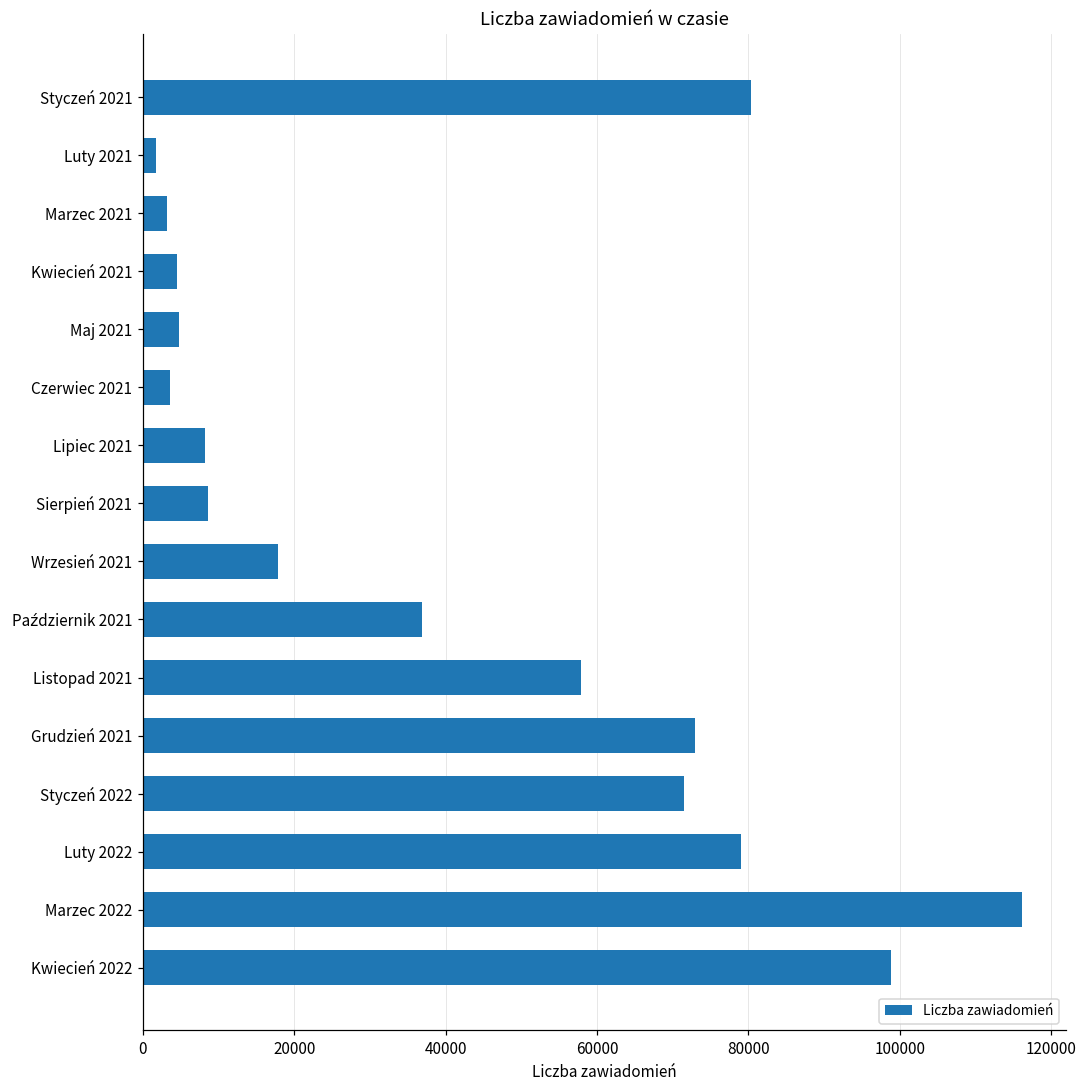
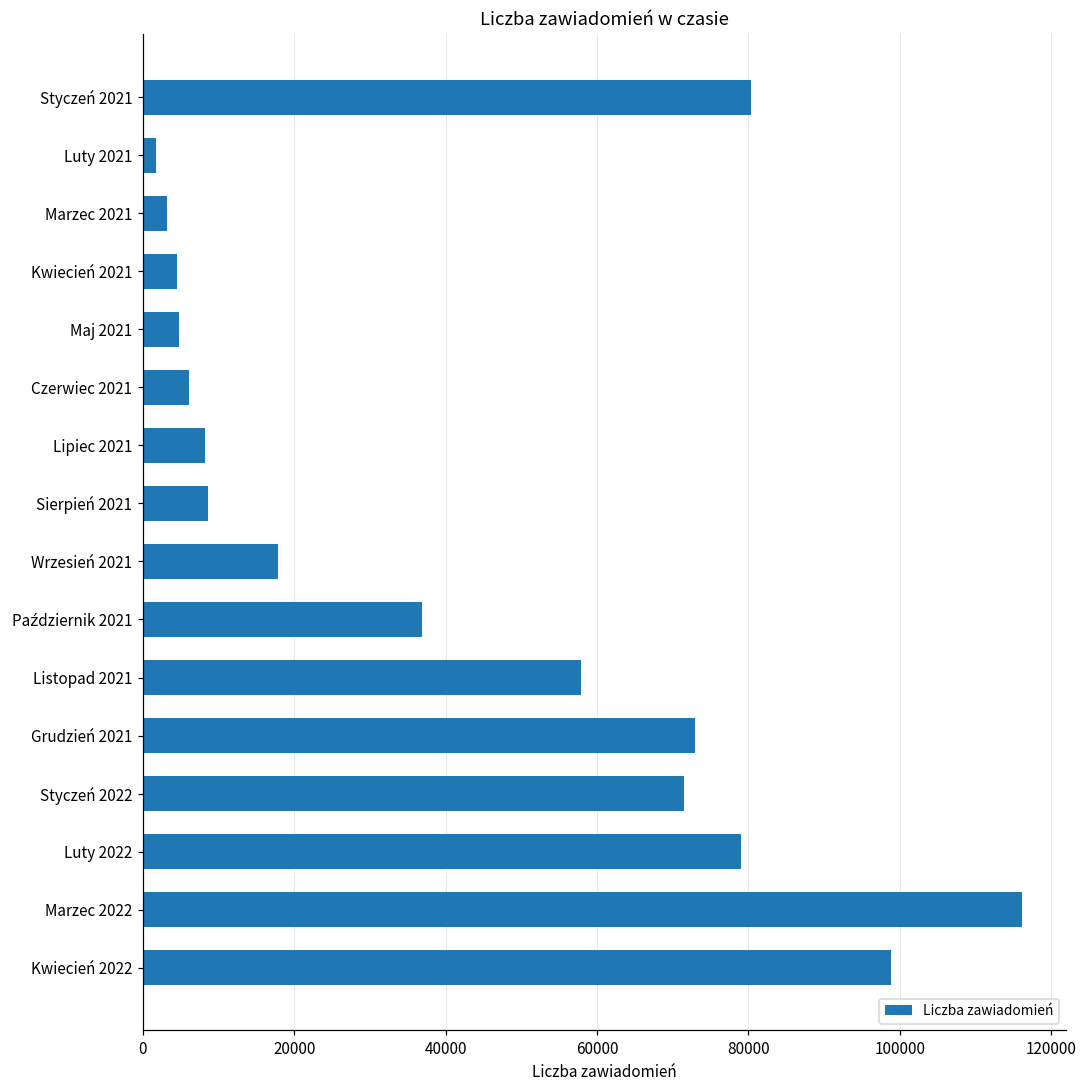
Czerwiec 2021: 4000 -> 6000
